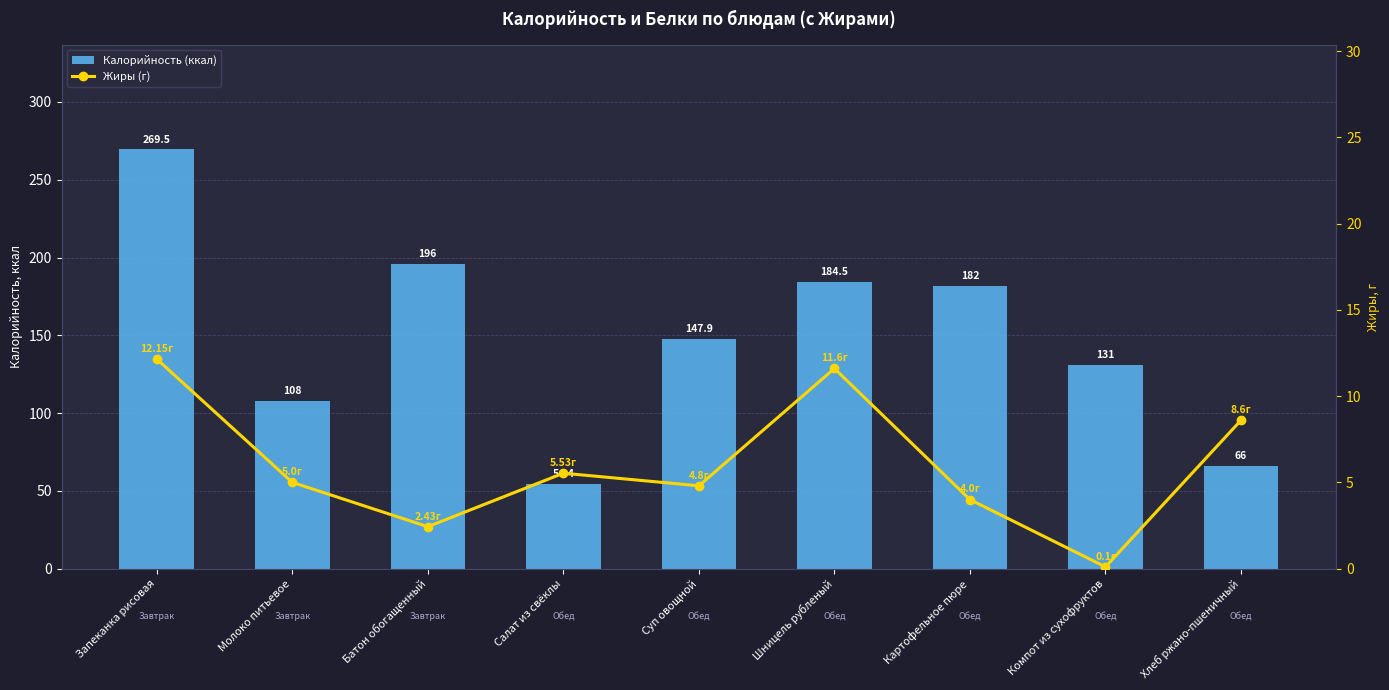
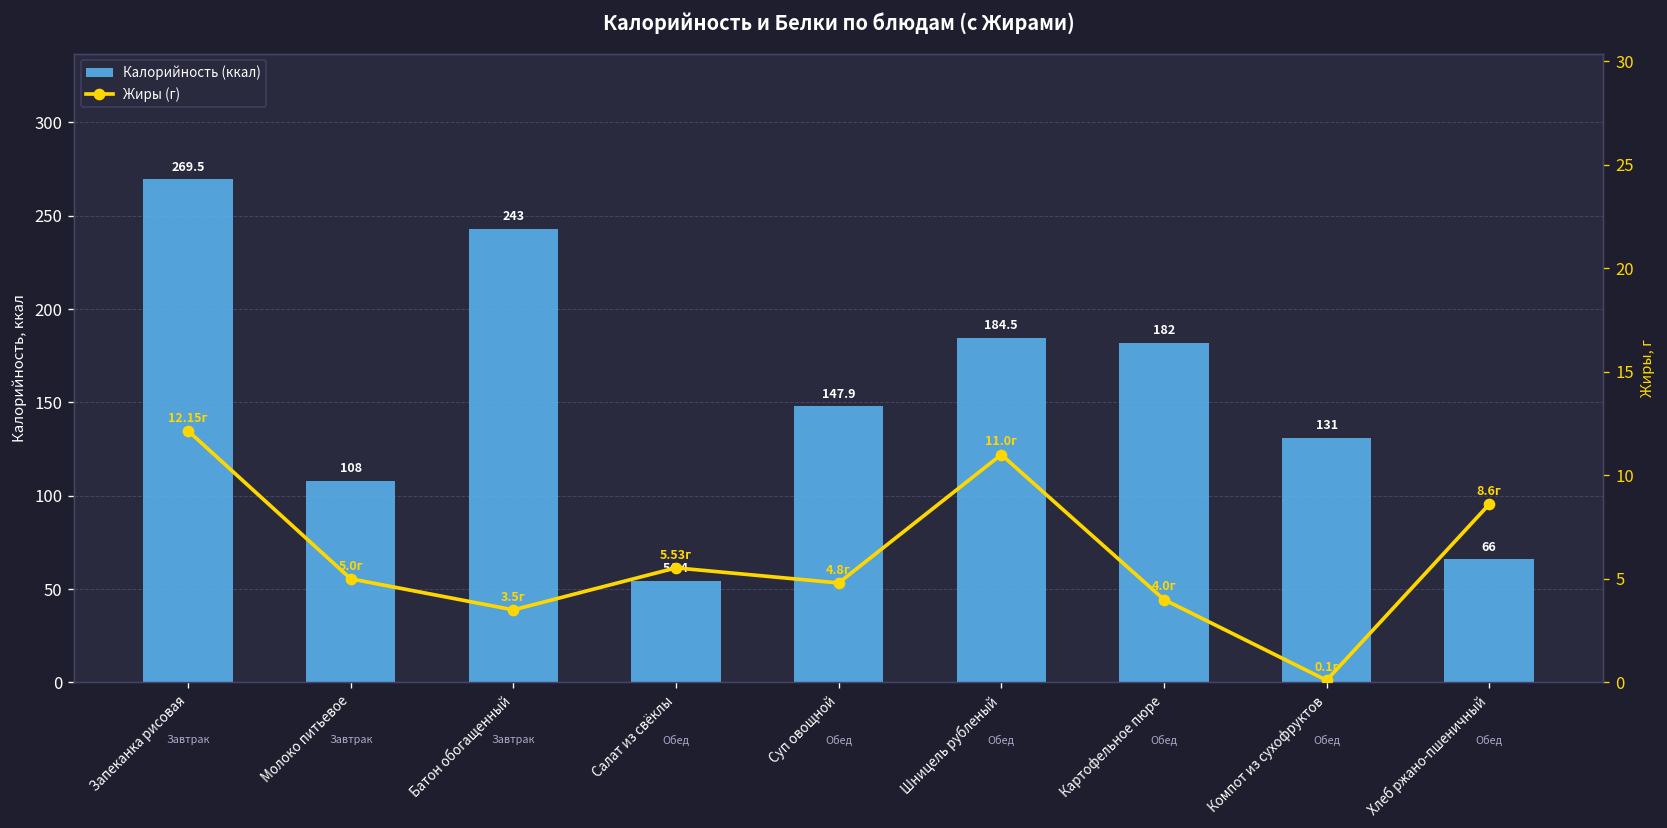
Калорийность (ккал), Батон обогащенный: 196 -> 243
Жиры (г), Батон обогащенный: 2.43г -> 3.5г
Жиры (г), Шницель рубленый: 11.6г -> 11.0г
